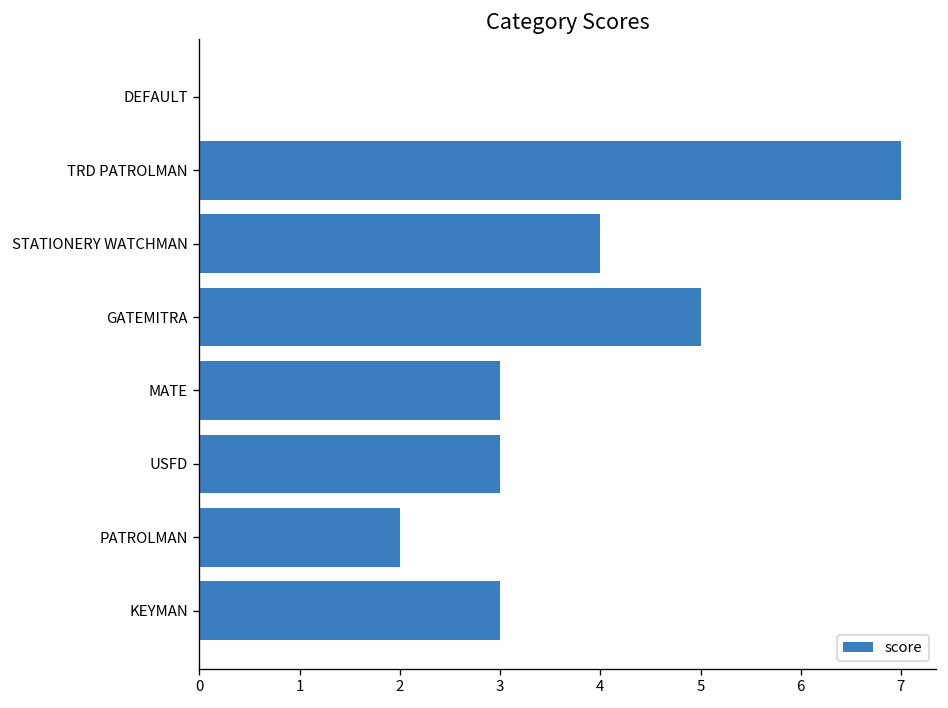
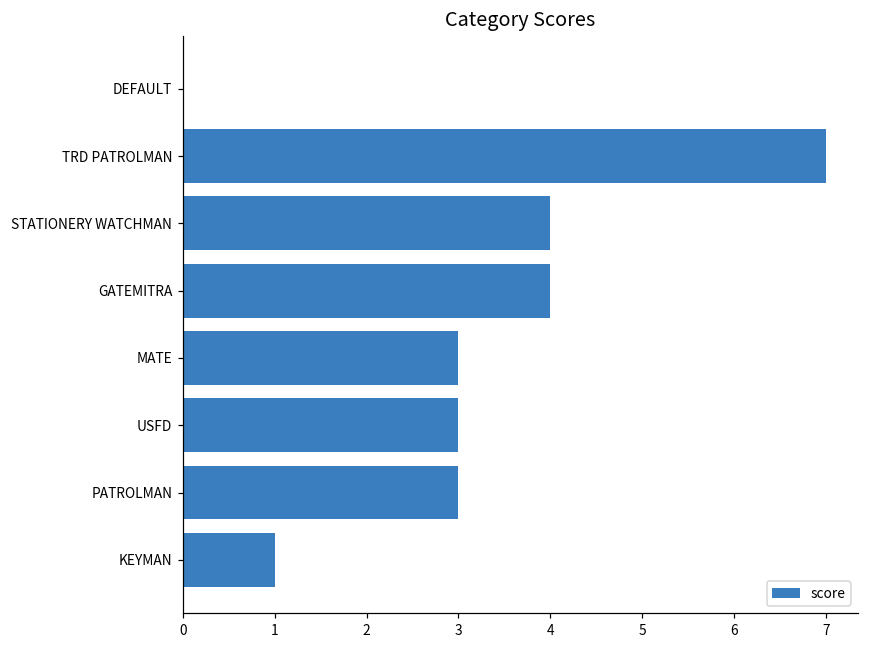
GATEMITRA: 5 -> 4
PATROLMAN: 2 -> 3
KEYMAN: 3 -> 1
